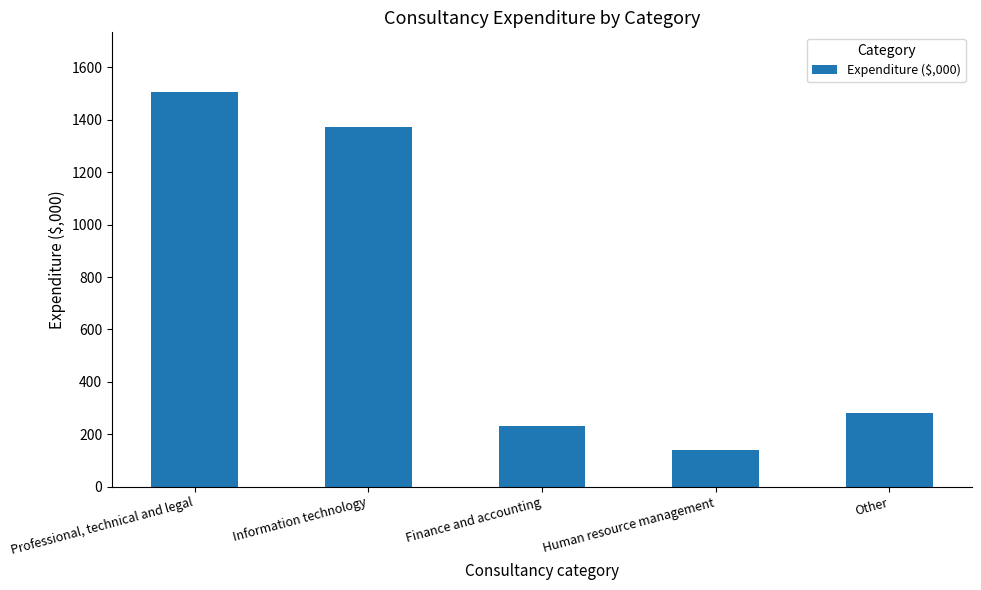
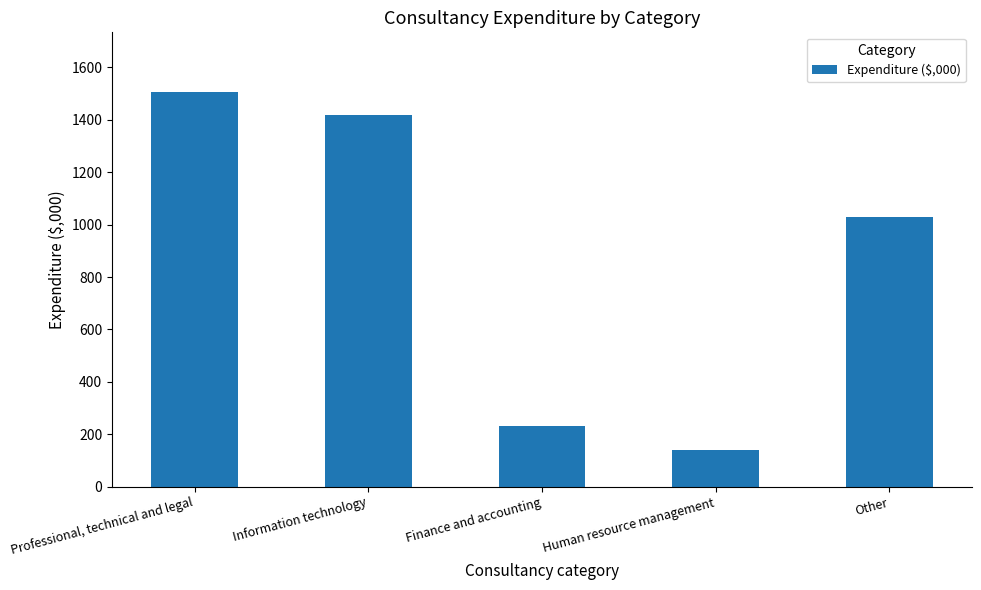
Information technology: 1370 -> 1420
Other: 280 -> 1030
